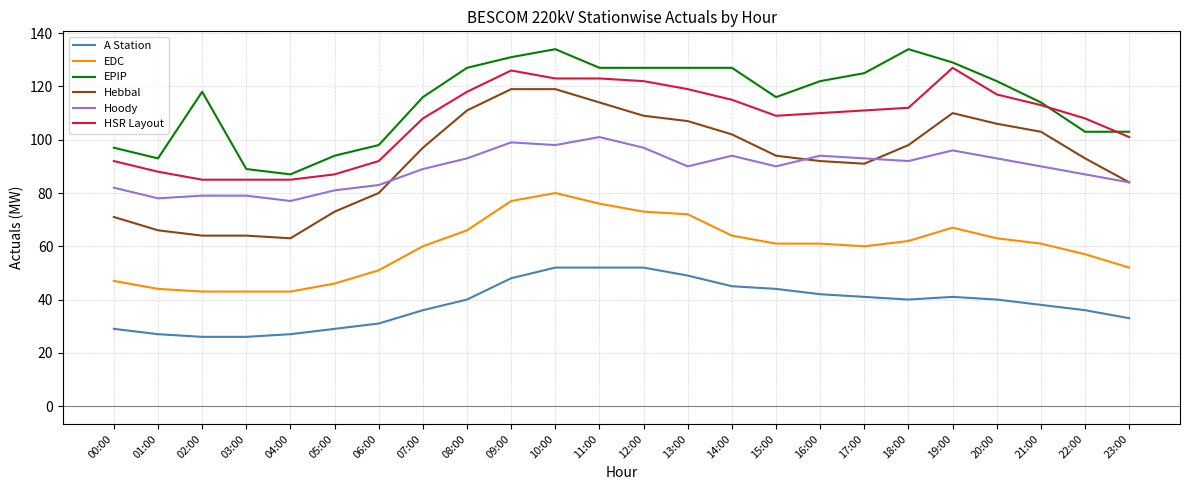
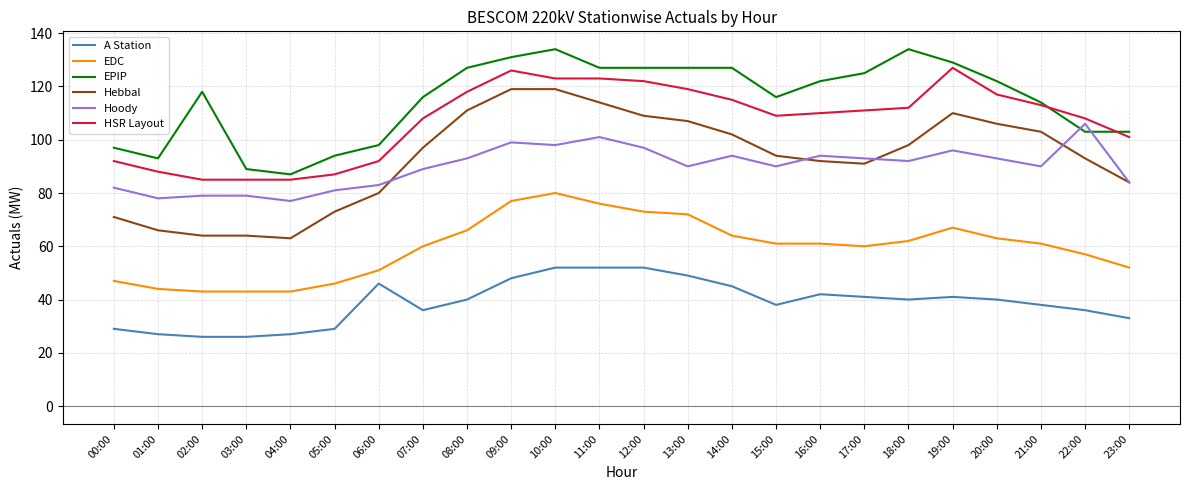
A Station, 06:00: 31 -> 46
A Station, 15:00: 44 -> 38
Hoody, 22:00: 87 -> 106
